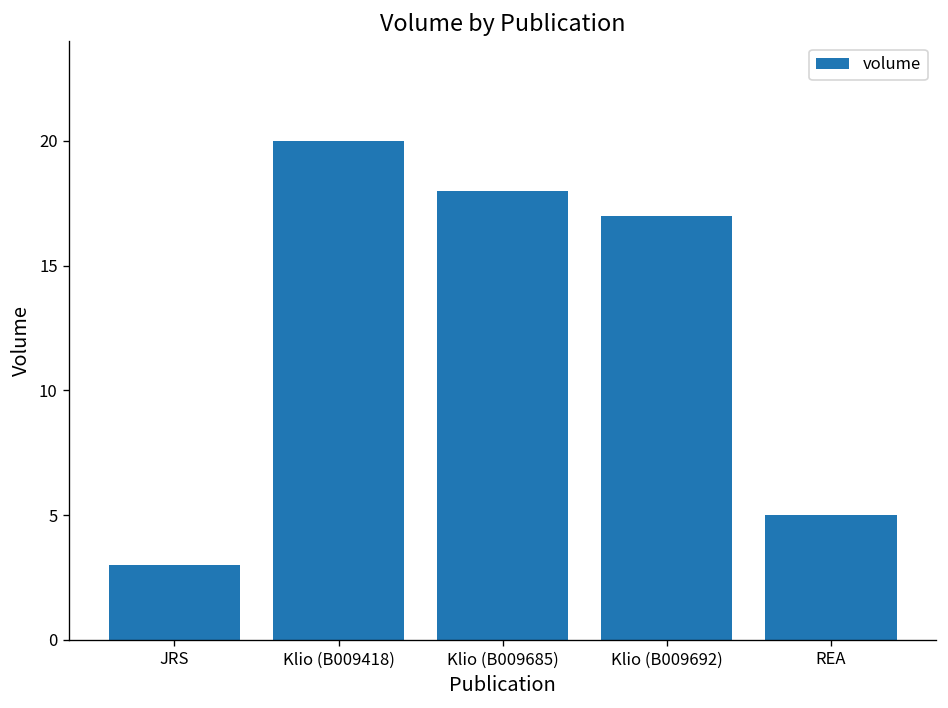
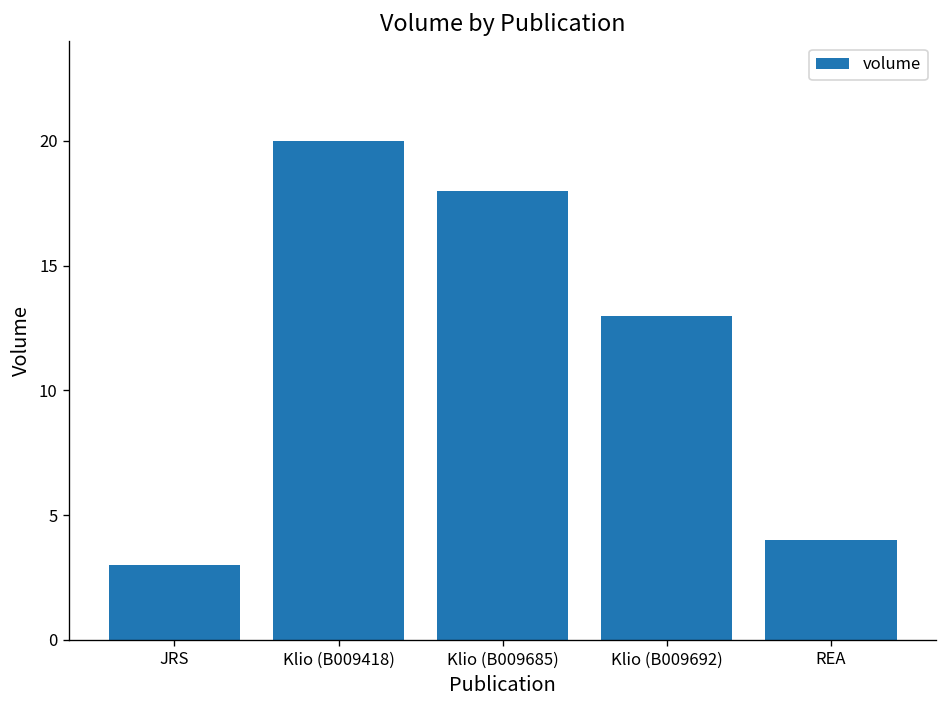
Klio (B009692): 17 -> 13
REA: 5 -> 4
